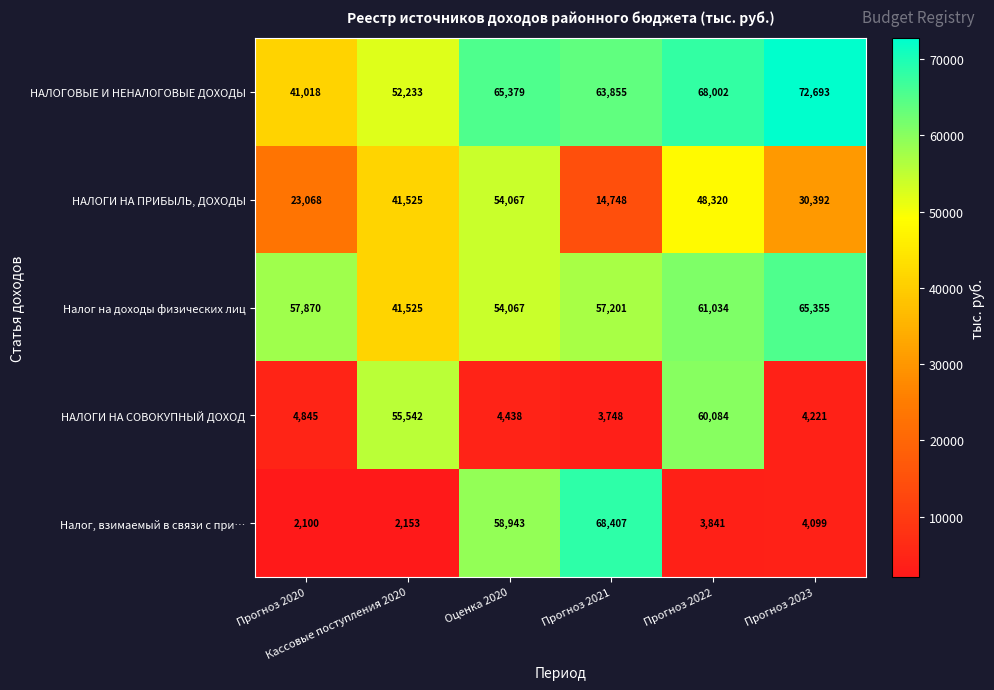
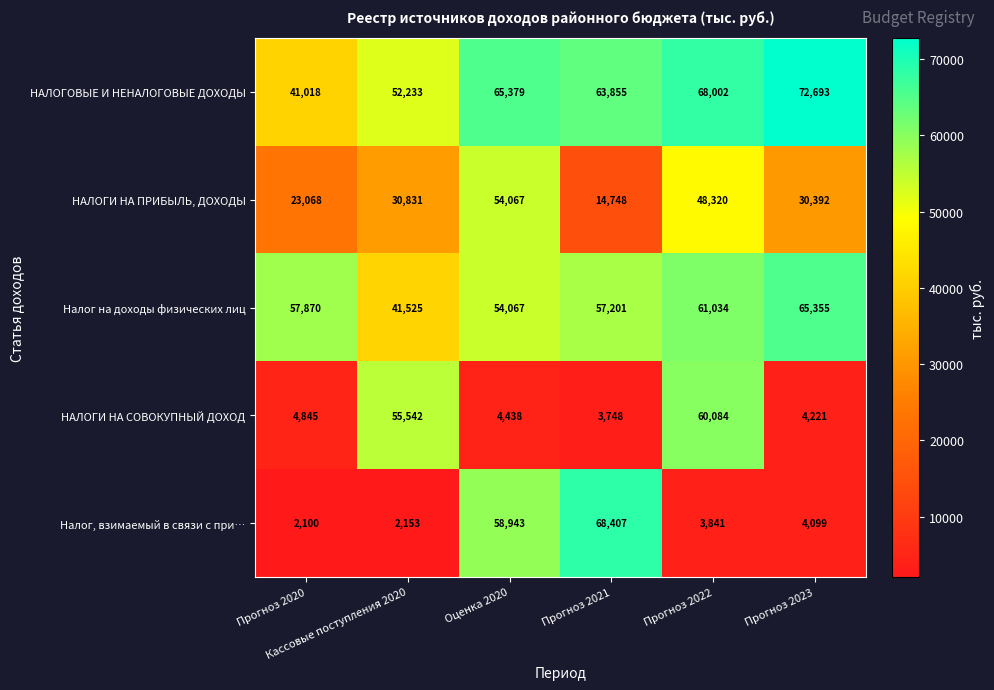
НАЛОГИ НА ПРИБЫЛЬ, ДОХОДЫ, Кассовые поступления 2020: 41,525 -> 30,831
